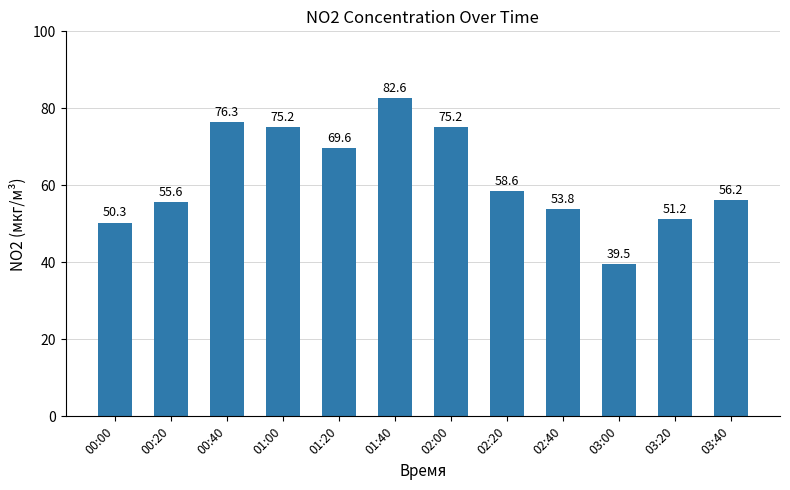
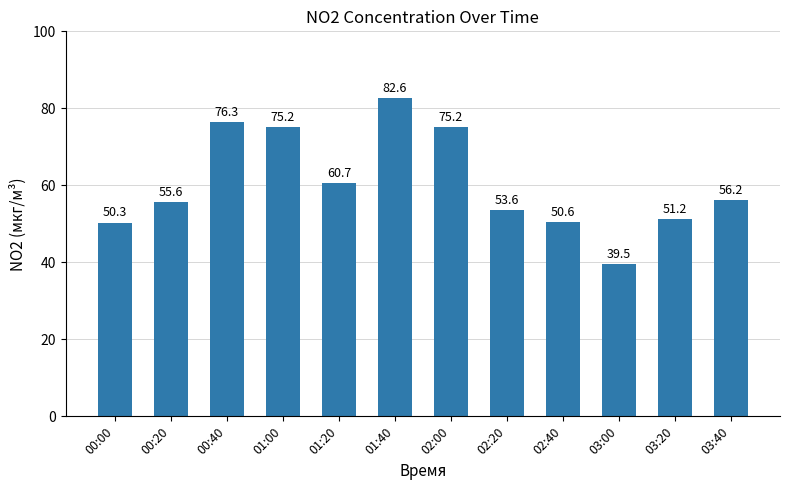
01:20: 69.6 -> 60.7
02:20: 58.6 -> 53.6
02:40: 53.8 -> 50.6
